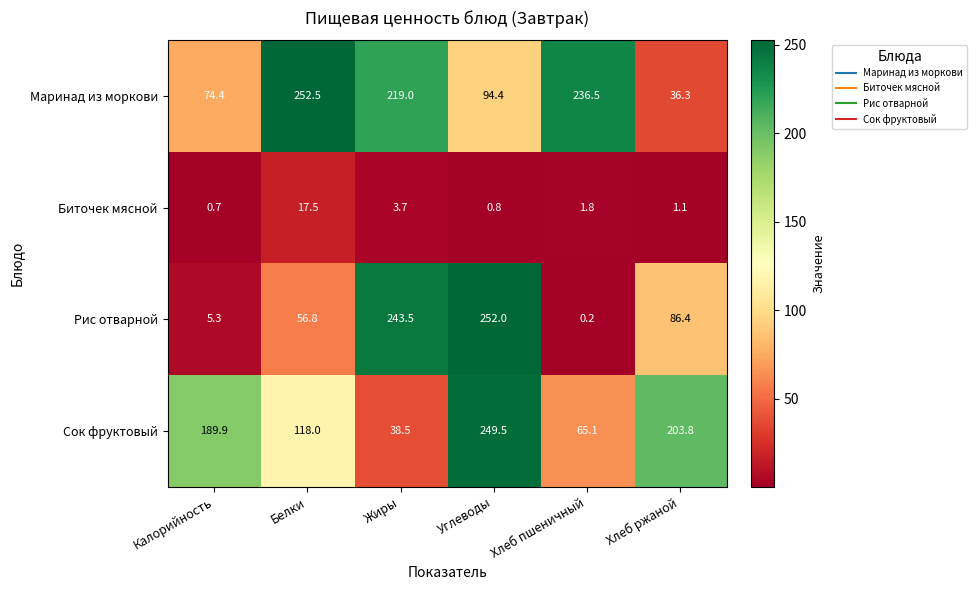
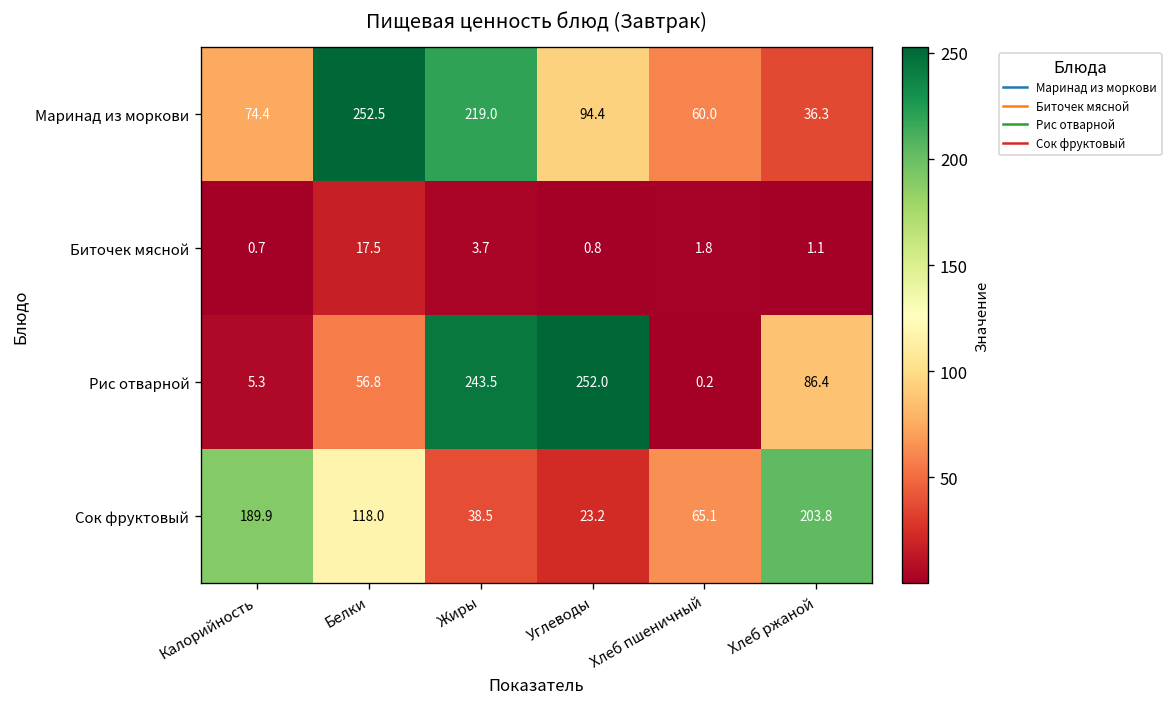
Маринад из моркови, Хлеб пшеничный: 236.5 -> 60.0
Сок фруктовый, Углеводы: 249.5 -> 23.2
